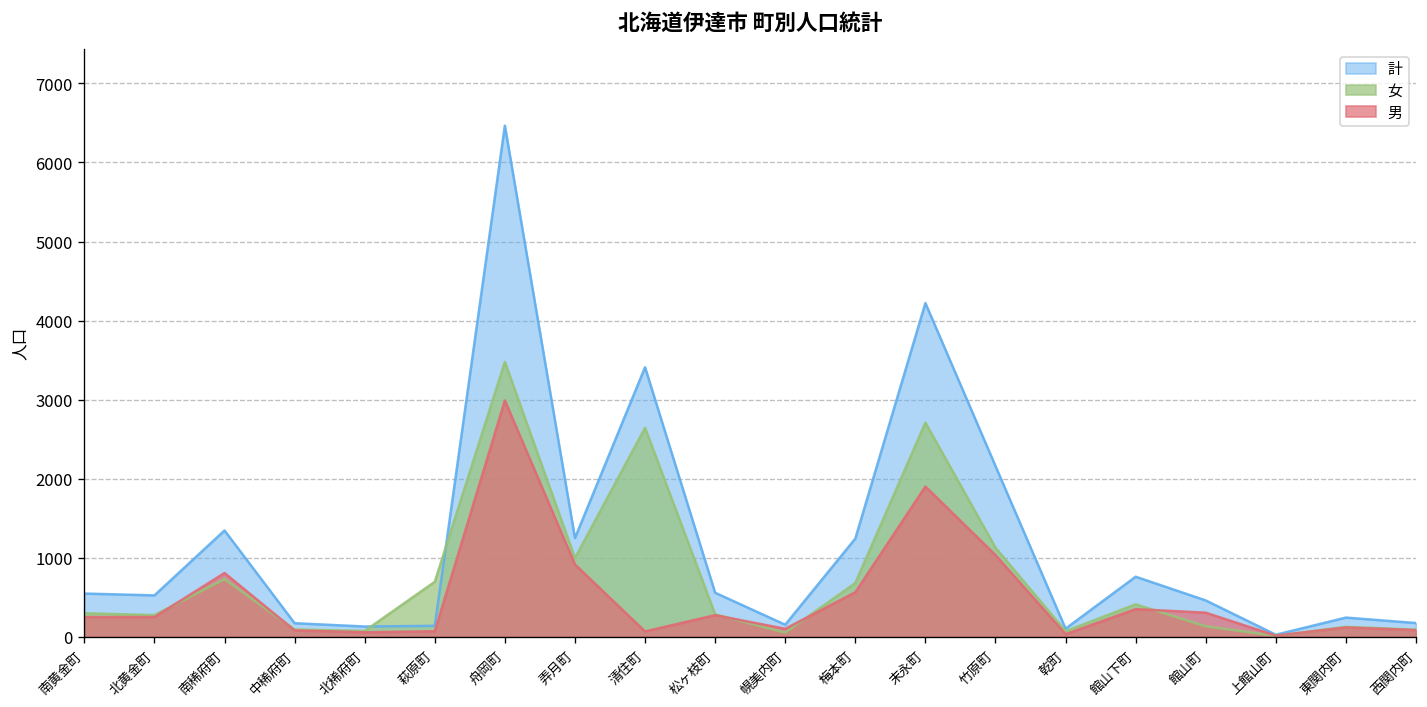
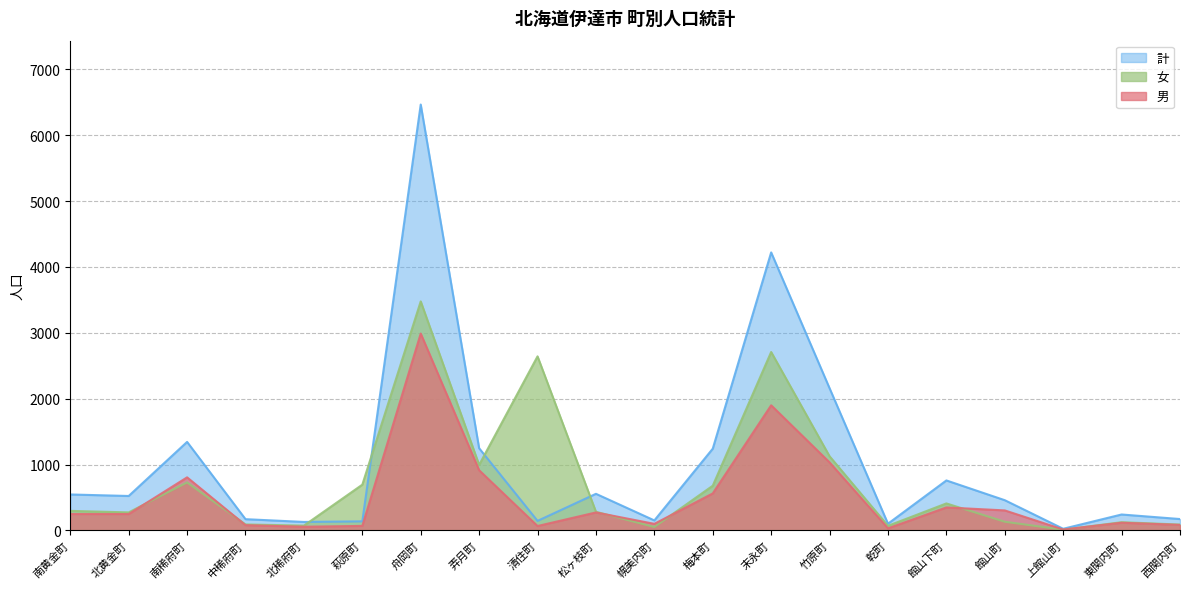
計, 清住町: 3400 -> 100
